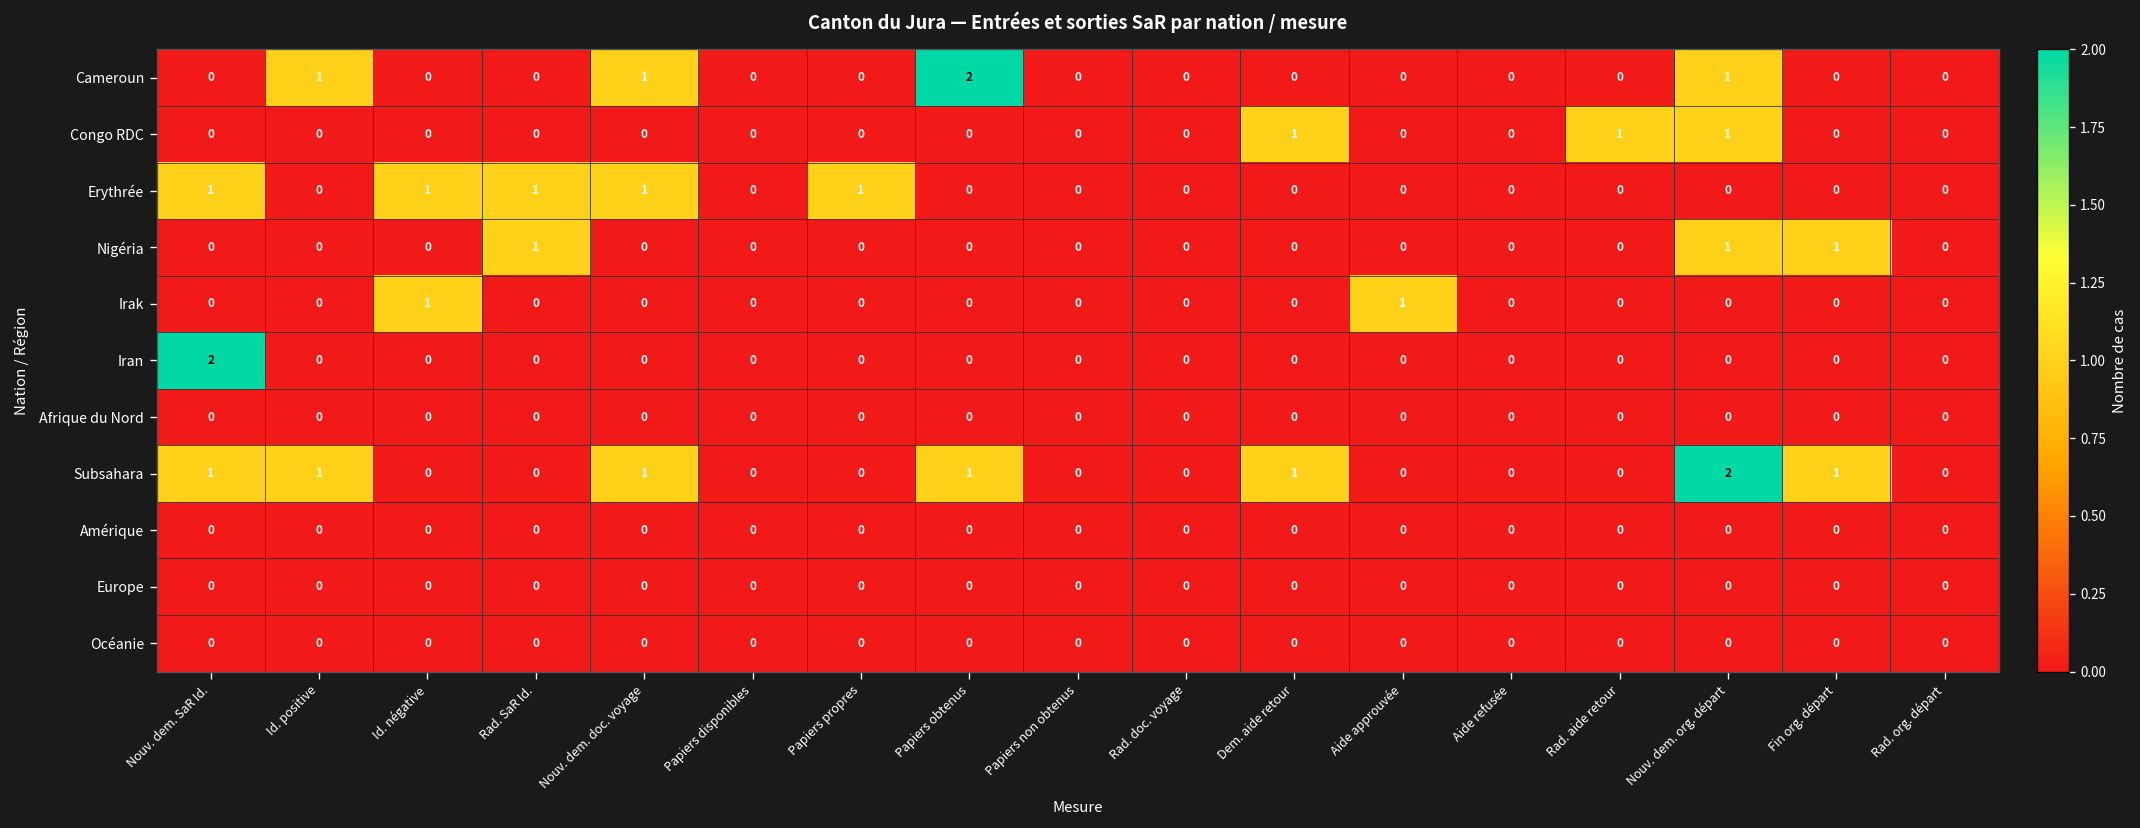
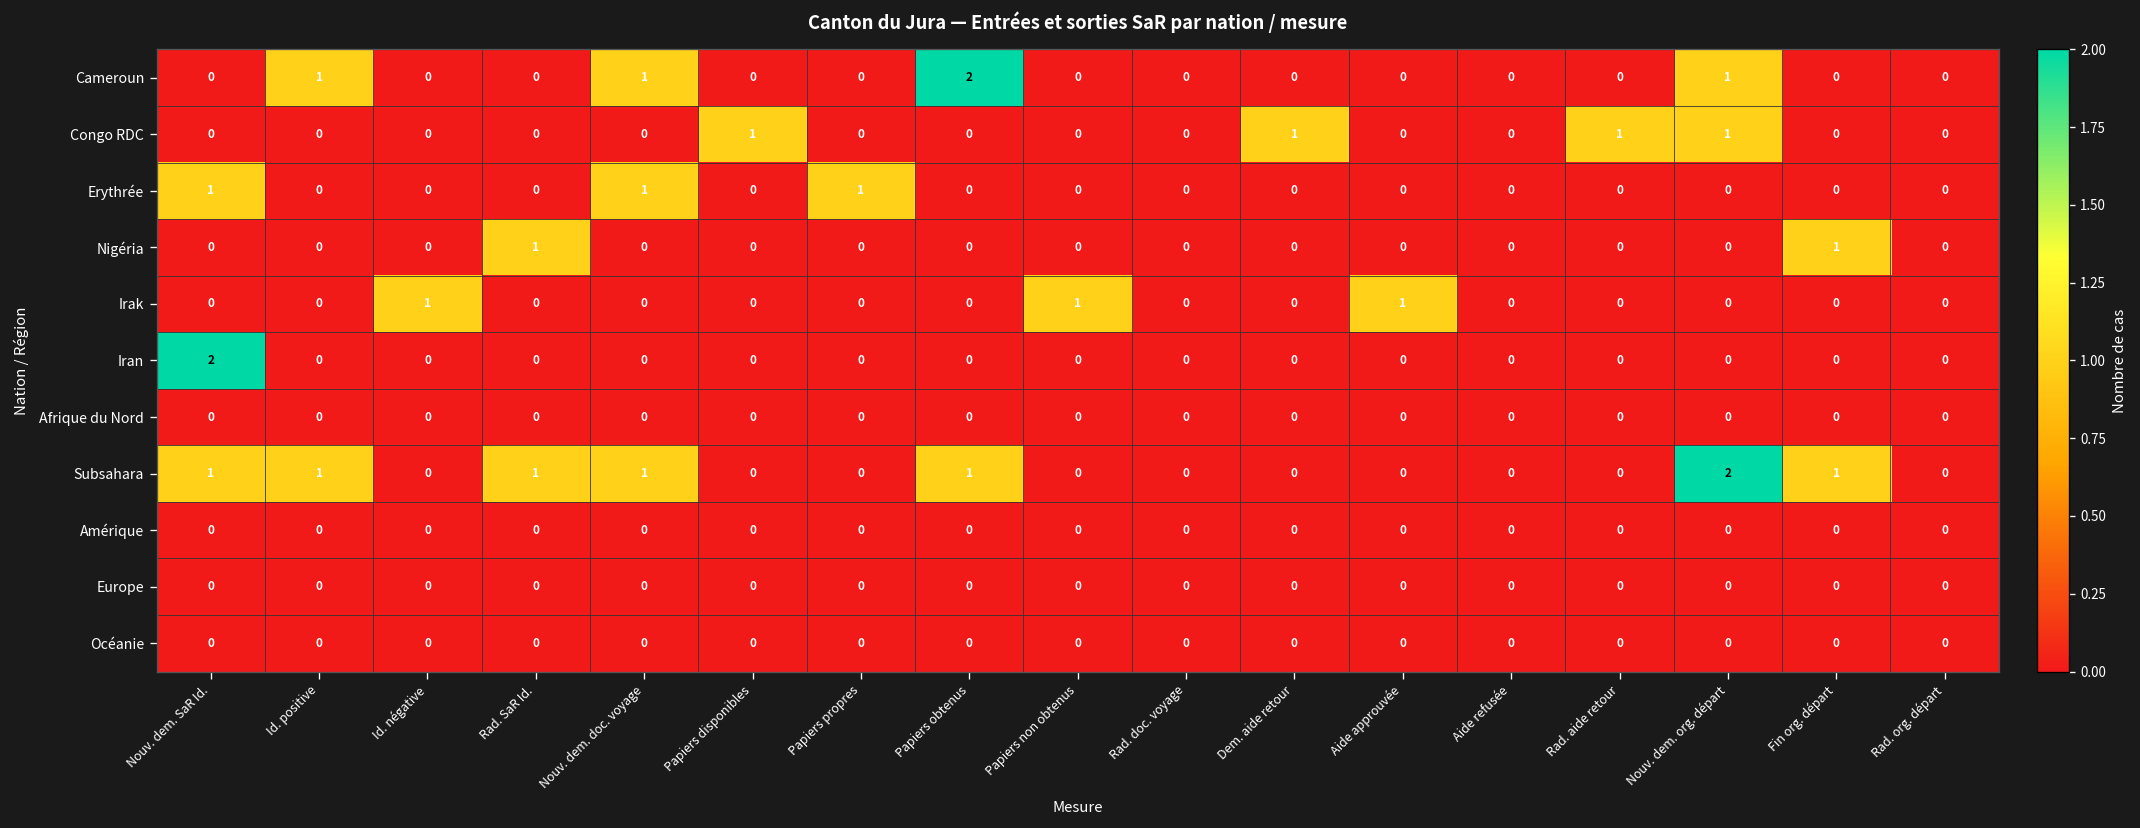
Congo RDC, Papiers disponibles: 0 -> 1
Erythrée, Id. négative: 1 -> 0
Erythrée, Rad. SaR Id.: 1 -> 0
Nigéria, Nouv. dem. org. départ: 1 -> 0
Irak, Papiers non obtenus: 0 -> 1
Subsahara, Rad. SaR Id.: 0 -> 1
Subsahara, Dem. aide retour: 1 -> 0
